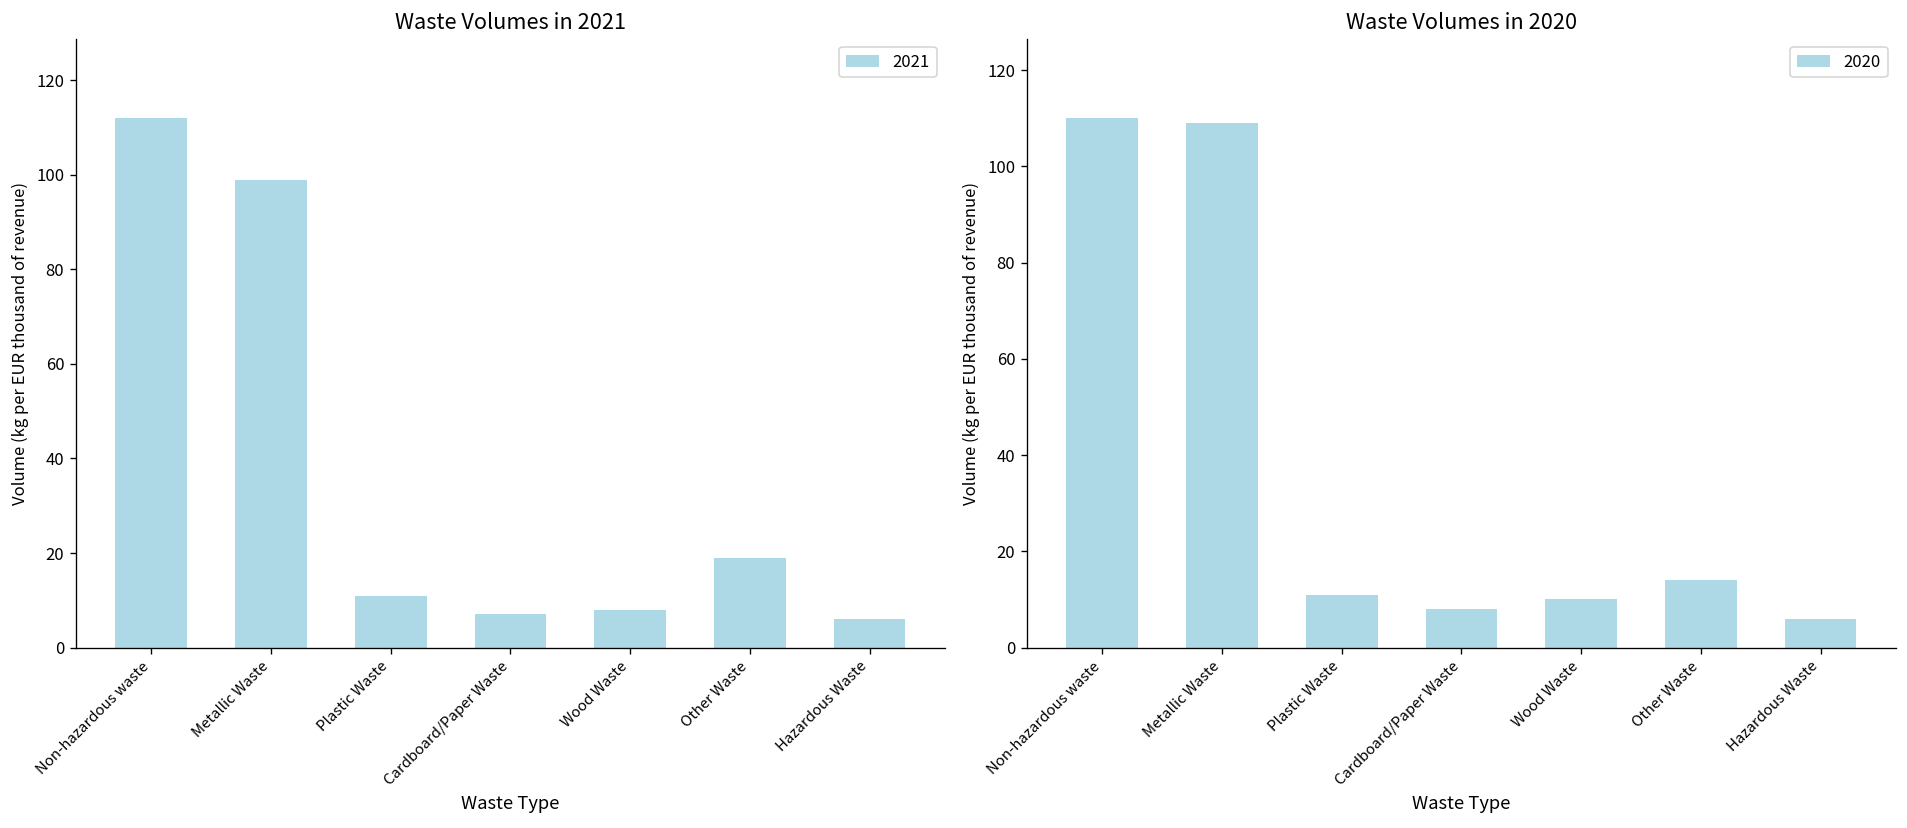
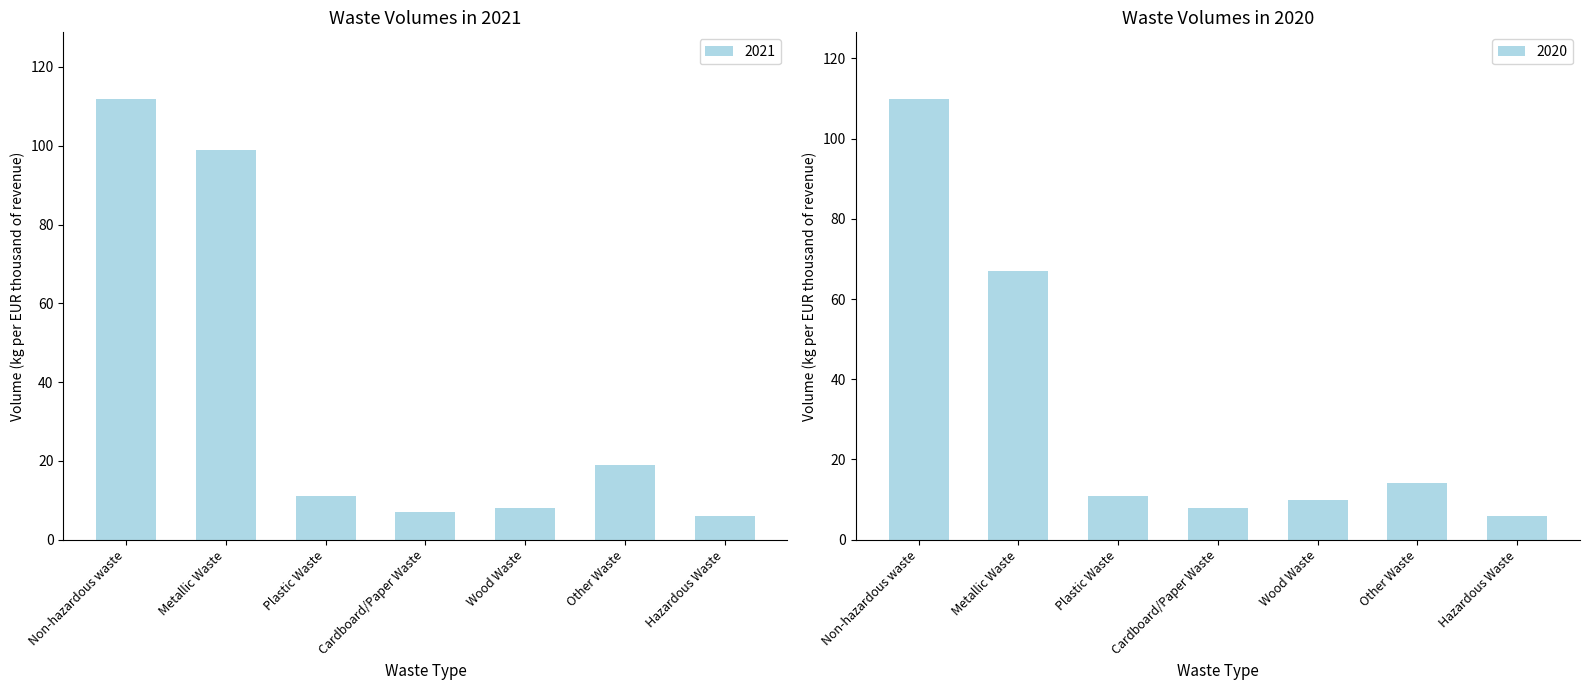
Waste Volumes in 2020, Metallic Waste: 109 -> 67
